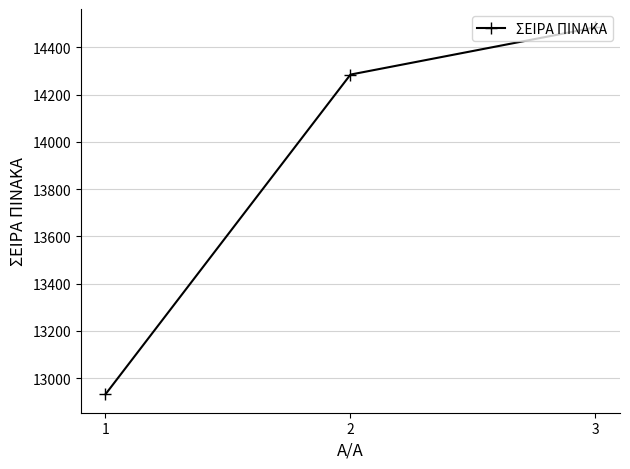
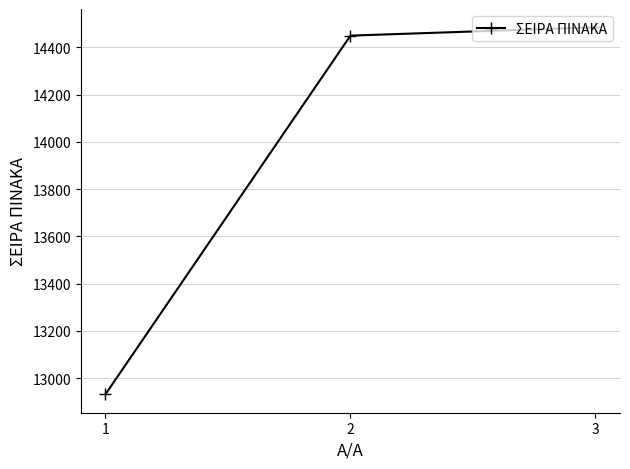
2: 14290 -> 14450
